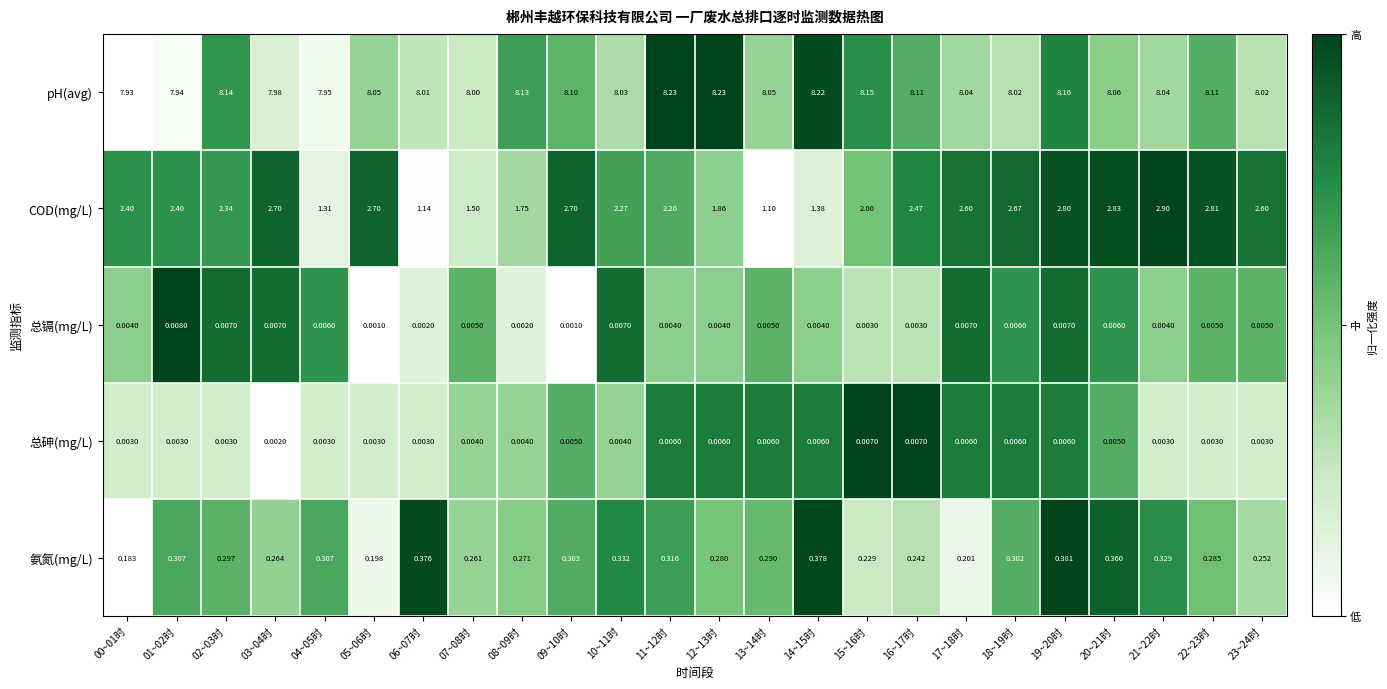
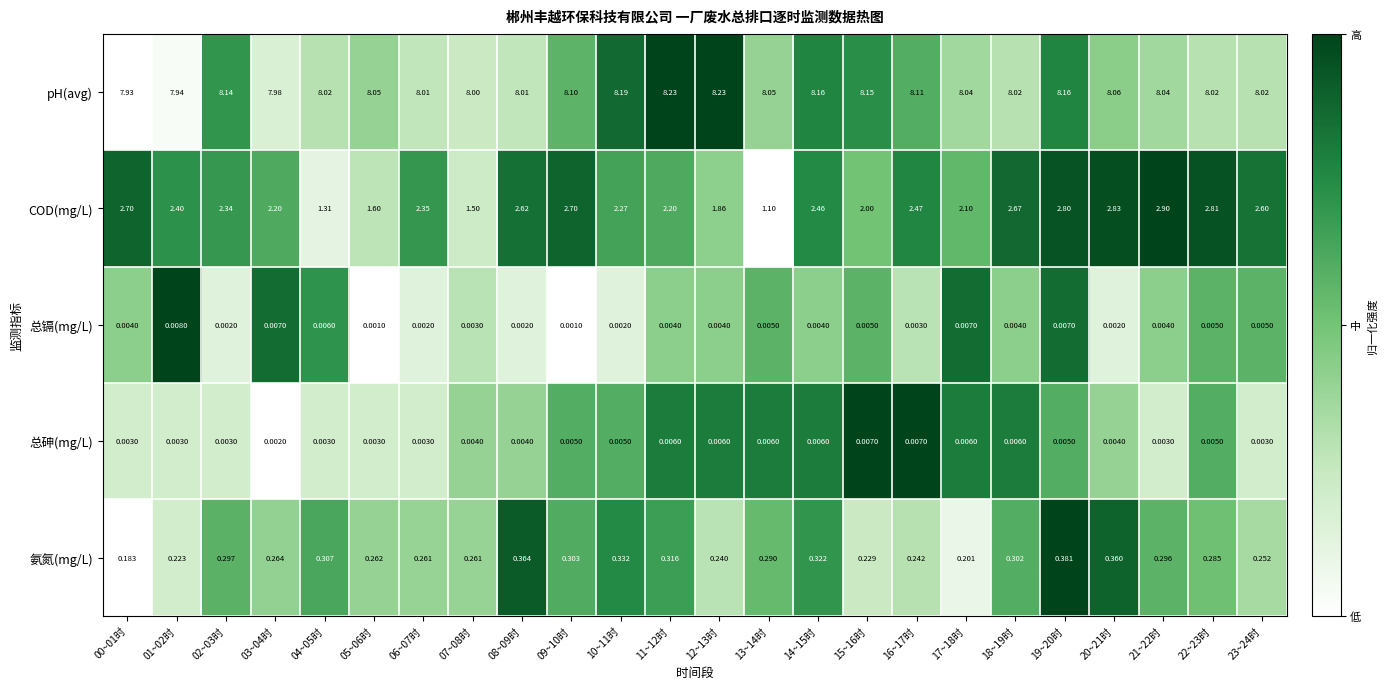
pH(avg), 04~05时: 7.95 -> 8.02
pH(avg), 08~09时: 8.13 -> 8.01
pH(avg), 10~11时: 8.03 -> 8.19
pH(avg), 14~15时: 8.22 -> 8.16
pH(avg), 22~23时: 8.11 -> 8.02
COD(mg/L), 00~01时: 2.40 -> 2.70
COD(mg/L), 03~04时: 2.70 -> 2.20
COD(mg/L), 05~06时: 2.70 -> 1.60
COD(mg/L), 06~07时: 1.14 -> 2.35
COD(mg/L), 08~09时: 1.75 -> 2.62
COD(mg/L), 14~15时: 1.38 -> 2.46
COD(mg/L), 17~18时: 2.60 -> 2.10
总镉(mg/L), 02~03时: 0.0070 -> 0.0020
总镉(mg/L), 07~08时: 0.0050 -> 0.0030
总镉(mg/L), 10~11时: 0.0070 -> 0.0020
总镉(mg/L), 15~16时: 0.0030 -> 0.0050
总镉(mg/L), 18~19时: 0.0060 -> 0.0040
总镉(mg/L), 20~21时: 0.0060 -> 0.0020
总砷(mg/L), 10~11时: 0.0040 -> 0.0050
总砷(mg/L), 19~20时: 0.0060 -> 0.0050
总砷(mg/L), 20~21时: 0.0050 -> 0.0040
总砷(mg/L), 22~23时: 0.0030 -> 0.0050
氨氮(mg/L), 01~02时: 0.307 -> 0.223
氨氮(mg/L), 05~06时: 0.198 -> 0.262
氨氮(mg/L), 06~07时: 0.376 -> 0.261
氨氮(mg/L), 08~09时: 0.271 -> 0.364
氨氮(mg/L), 12~13时: 0.280 -> 0.240
氨氮(mg/L), 14~15时: 0.378 -> 0.322
氨氮(mg/L), 21~22时: 0.329 -> 0.296
